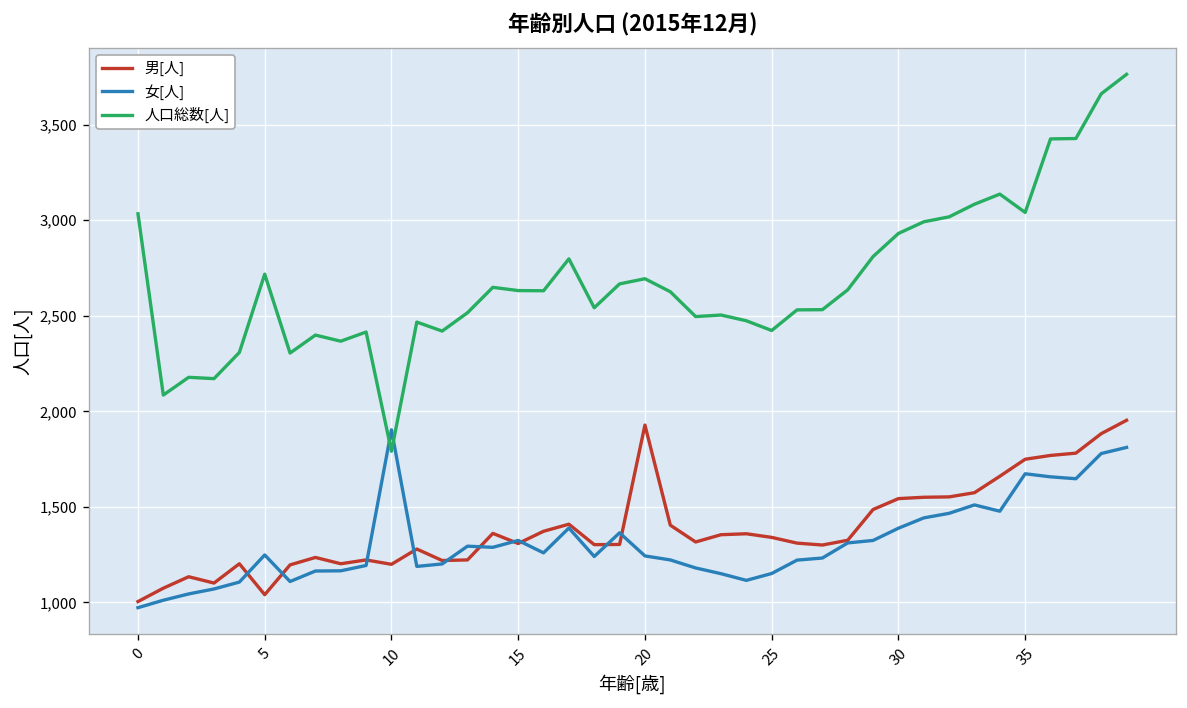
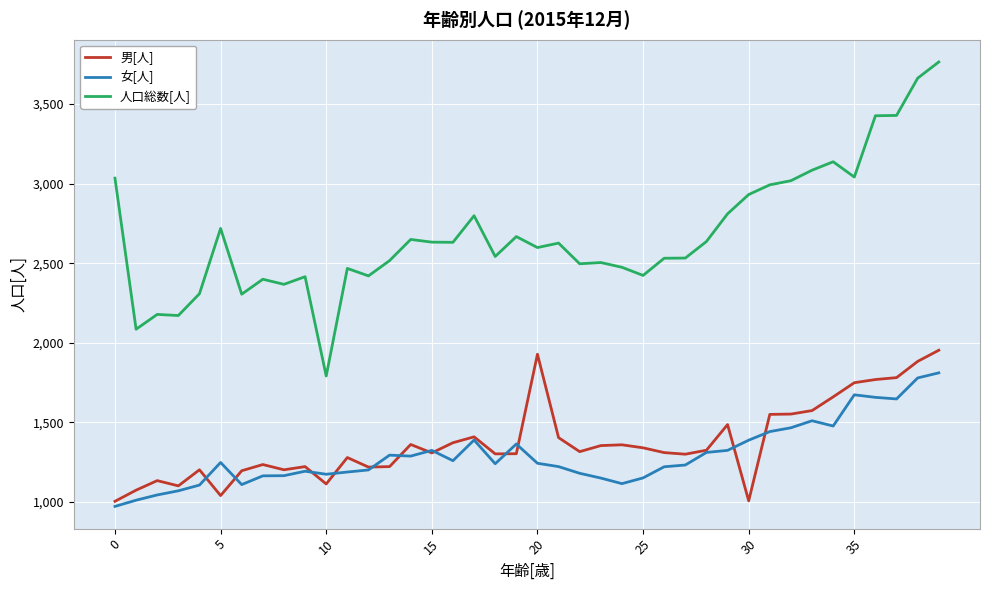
男[人], 10: 1,200 -> 1,110
女[人], 10: 1,900 -> 1,170
人口総数[人], 20: 2,690 -> 2,600
男[人], 30: 1,540 -> 1,010
